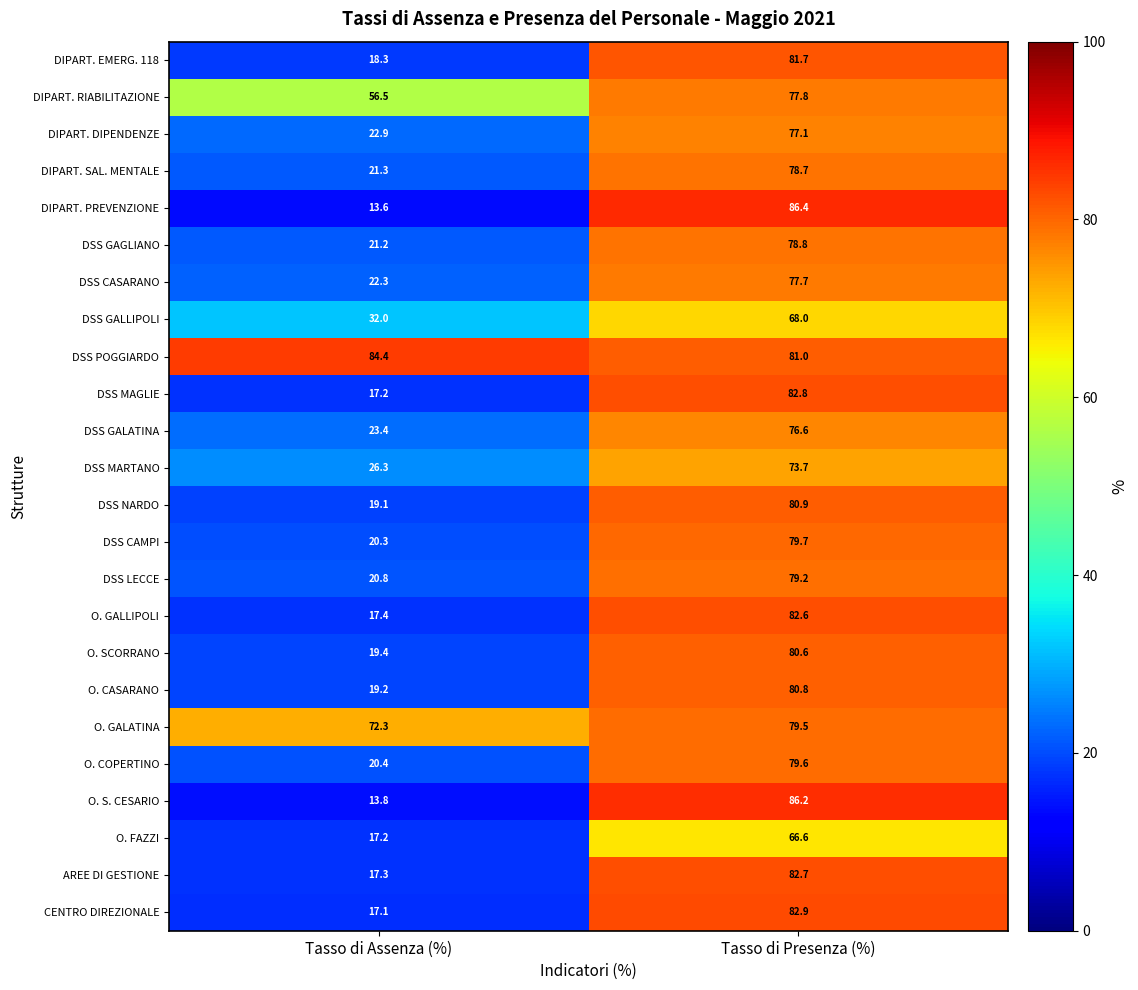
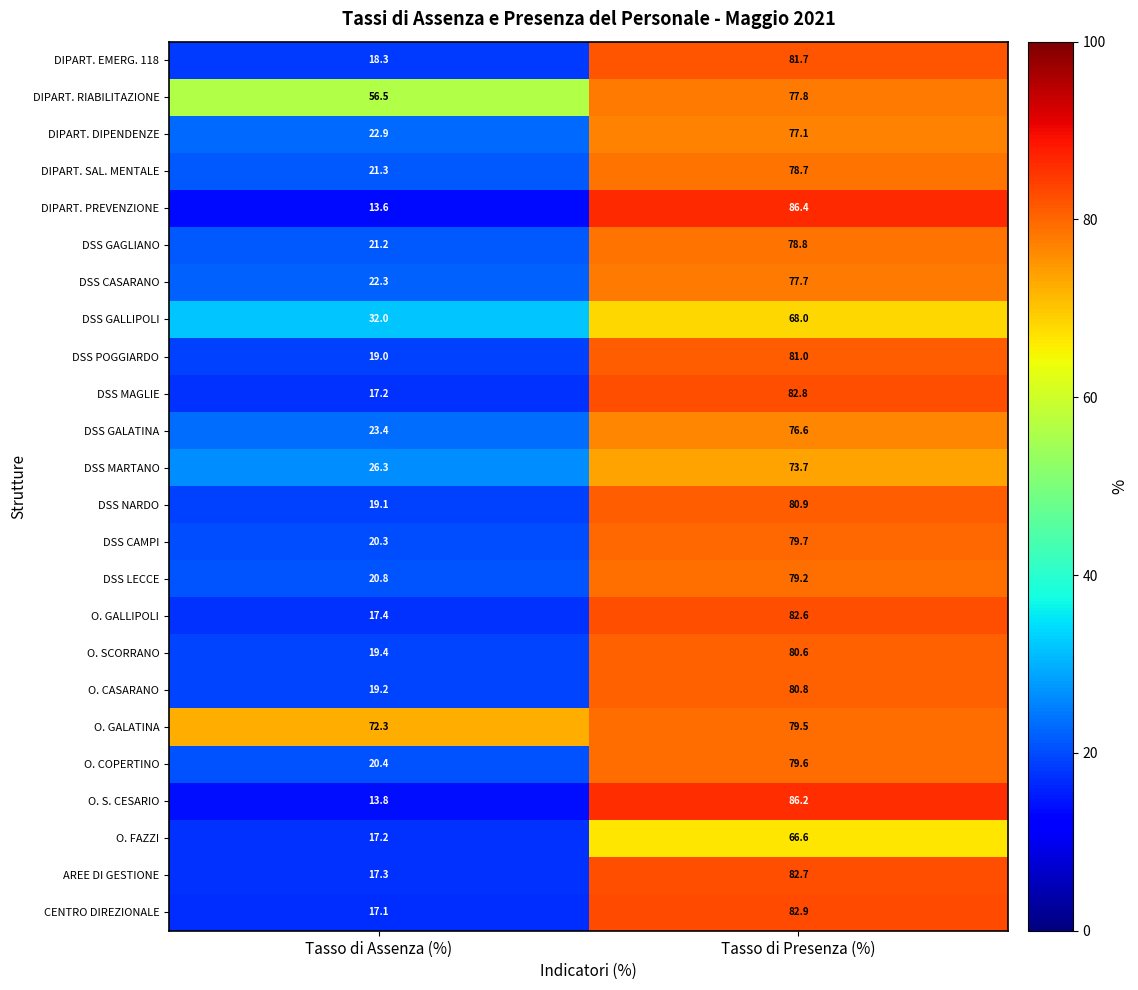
DSS POGGIARDO, Tasso di Assenza (%): 84.4 -> 19.0
